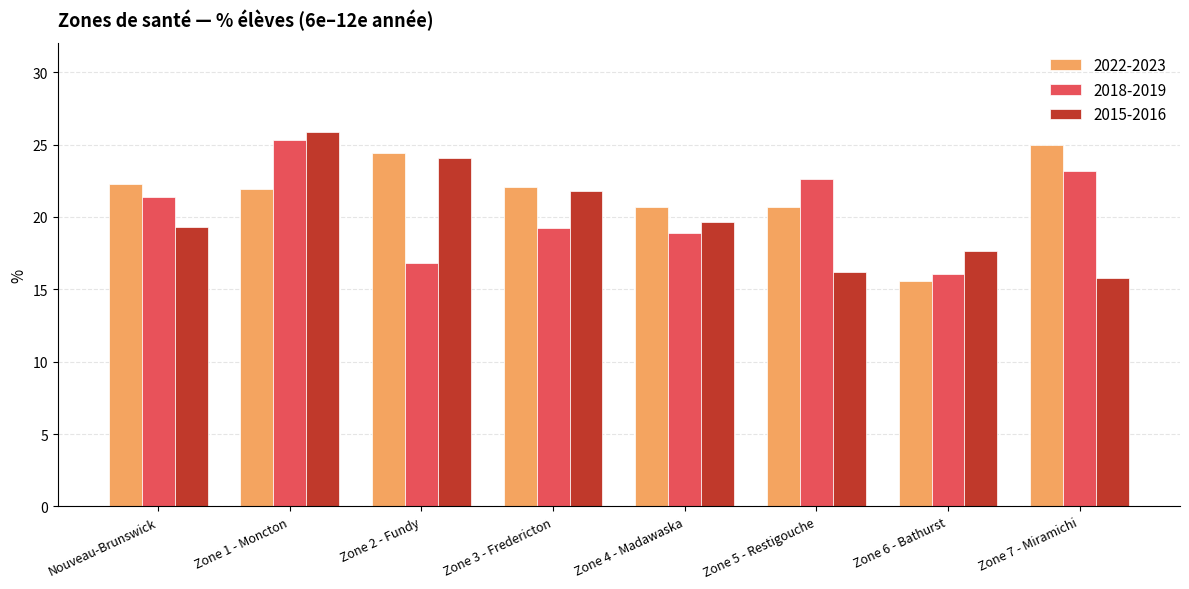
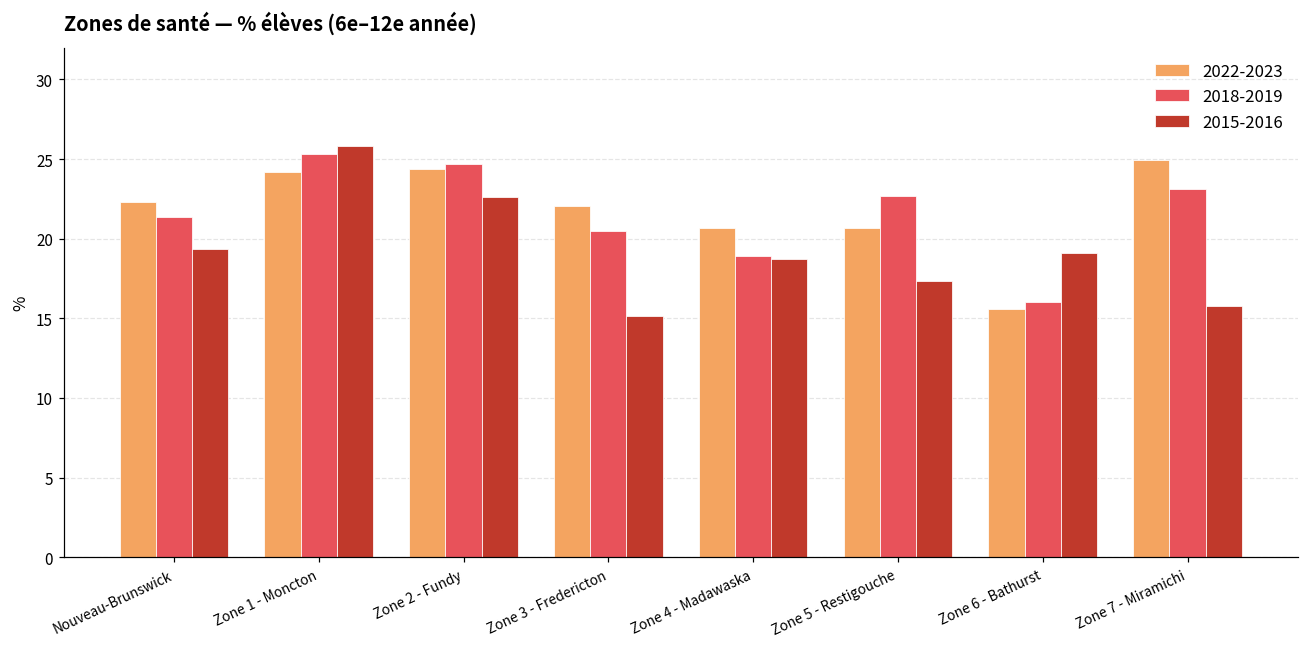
2022-2023, Zone 1 - Moncton: 21.9 -> 24.2
2018-2019, Zone 2 - Fundy: 16.8 -> 24.7
2015-2016, Zone 2 - Fundy: 24.1 -> 22.6
2018-2019, Zone 3 - Fredericton: 19.3 -> 20.5
2015-2016, Zone 3 - Fredericton: 21.8 -> 15.2
2015-2016, Zone 4 - Madawaska: 19.6 -> 18.7
2015-2016, Zone 5 - Restigouche: 16.2 -> 17.4
2015-2016, Zone 6 - Bathurst: 17.7 -> 19.1
